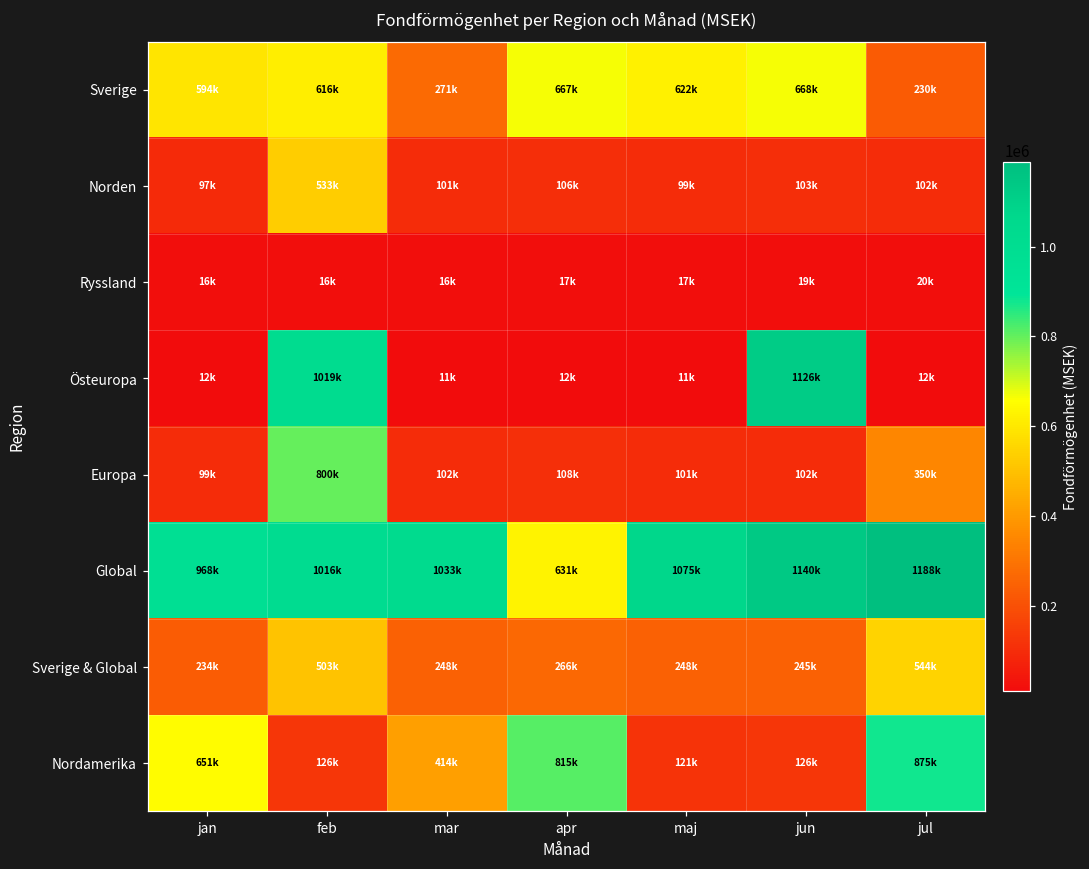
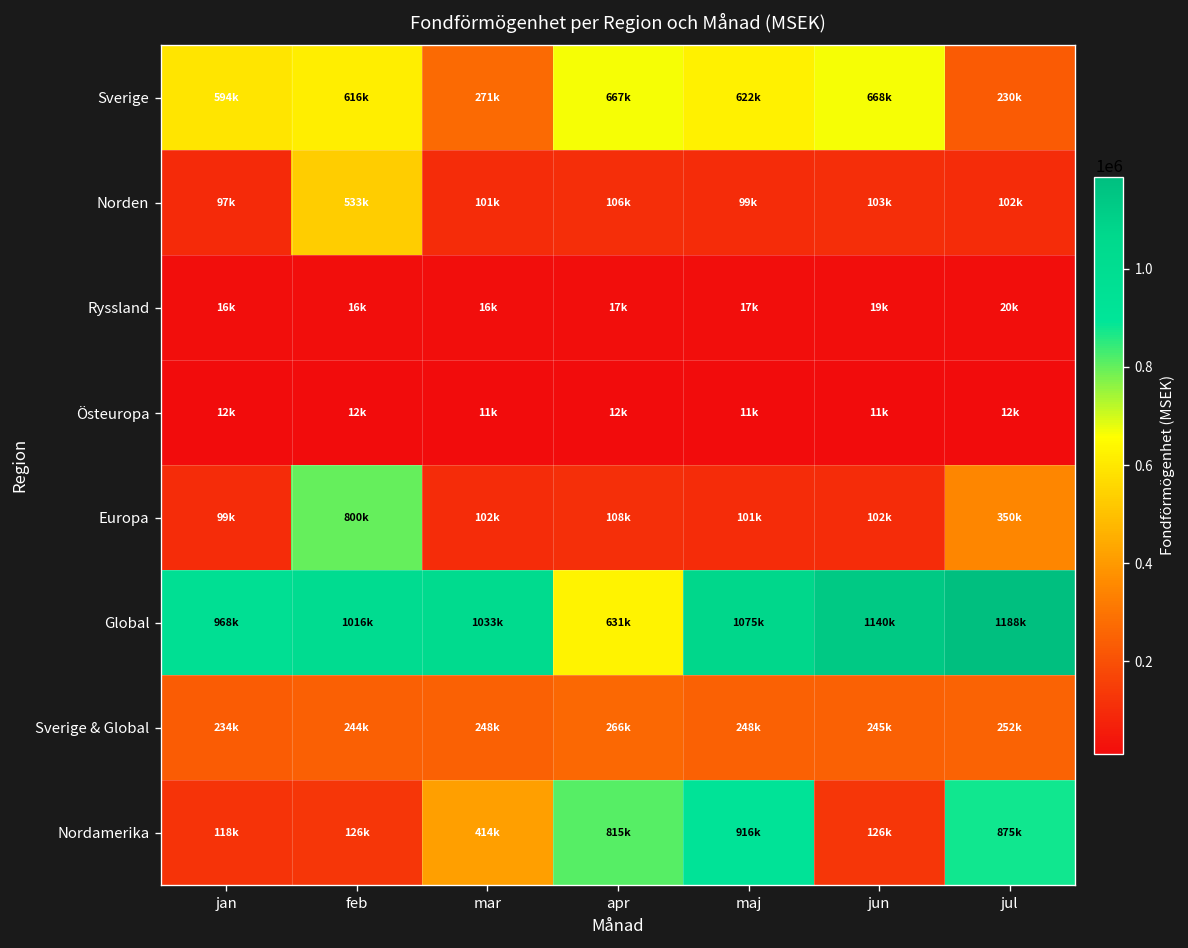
Östeuropa, feb: 1019k -> 12k
Östeuropa, jun: 1126k -> 11k
Sverige & Global, feb: 503k -> 244k
Sverige & Global, jul: 544k -> 252k
Nordamerika, jan: 651k -> 118k
Nordamerika, maj: 121k -> 916k
